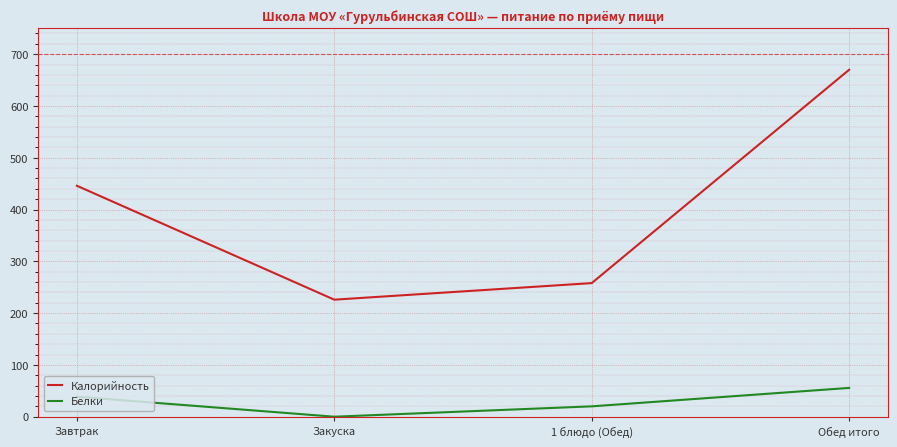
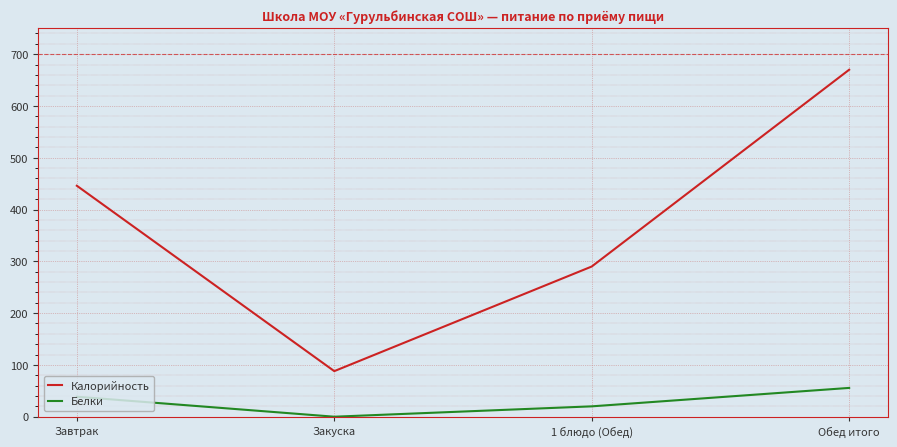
Калорийность, Закуска: 230 -> 90
Калорийность, 1 блюдо (Обед): 260 -> 290
